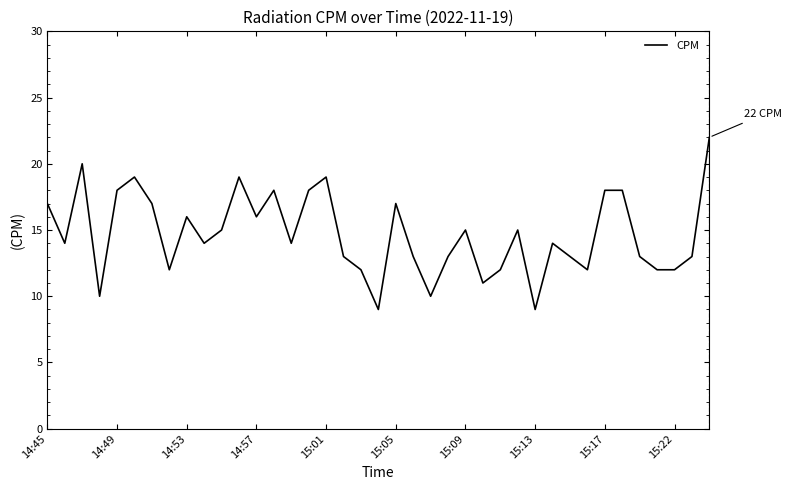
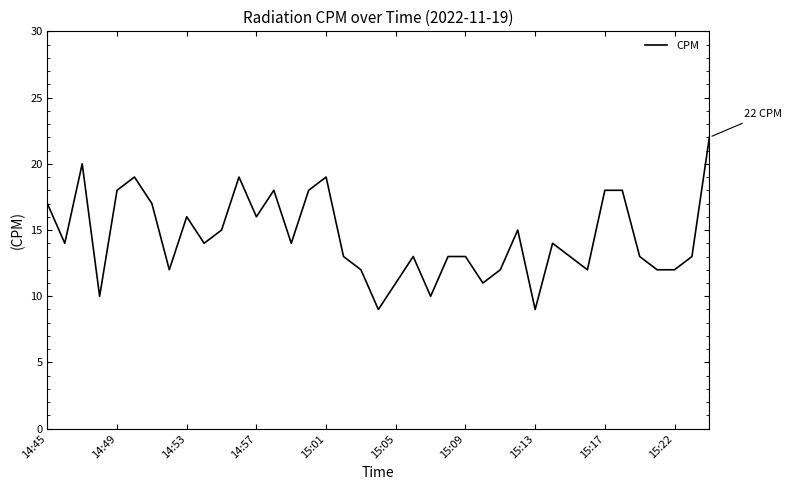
15:05: 17 -> 11
15:09: 15 -> 13
